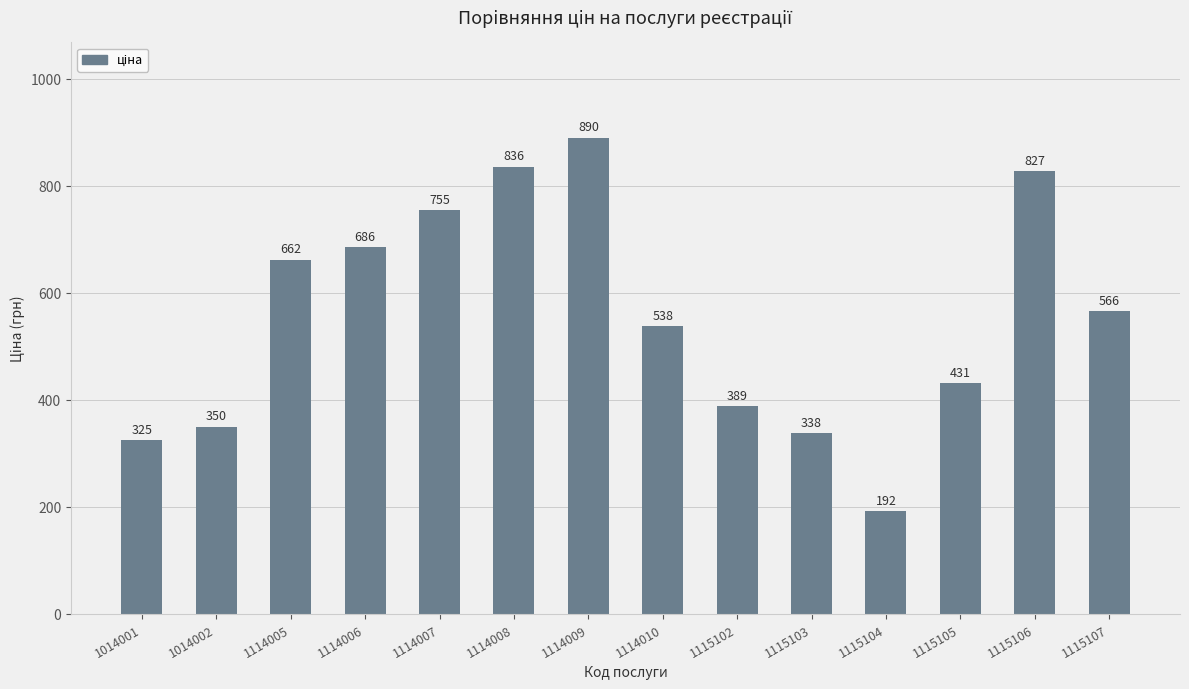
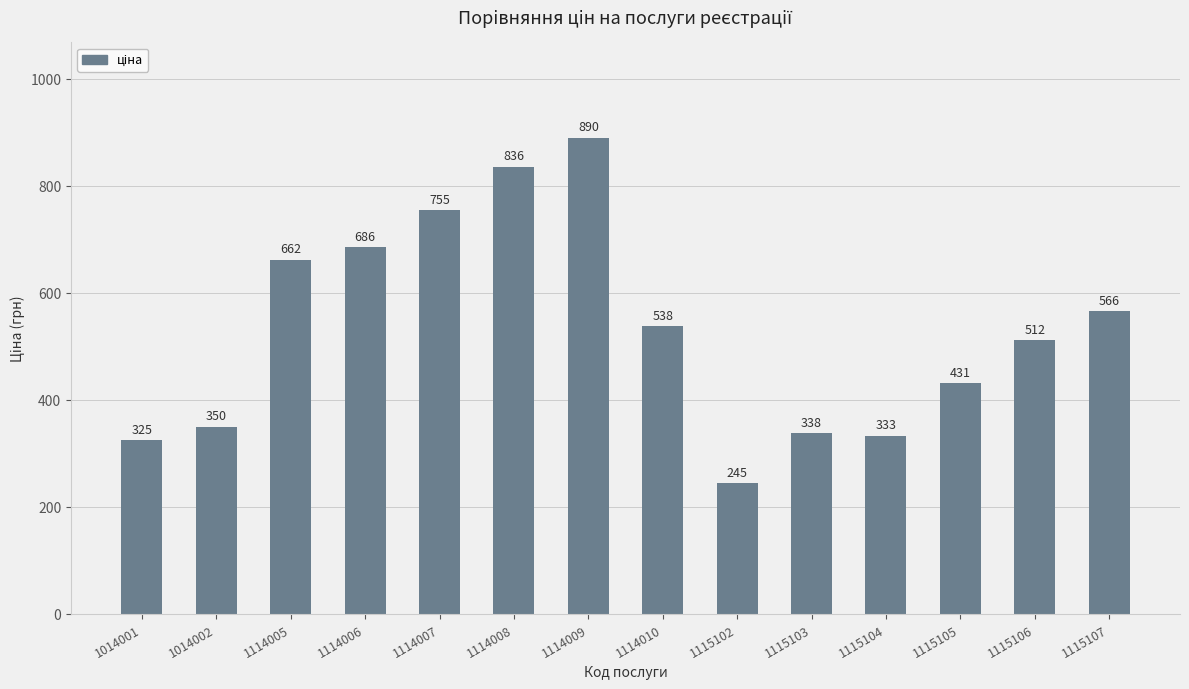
1115102: 389 -> 245
1115104: 192 -> 333
1115106: 827 -> 512
